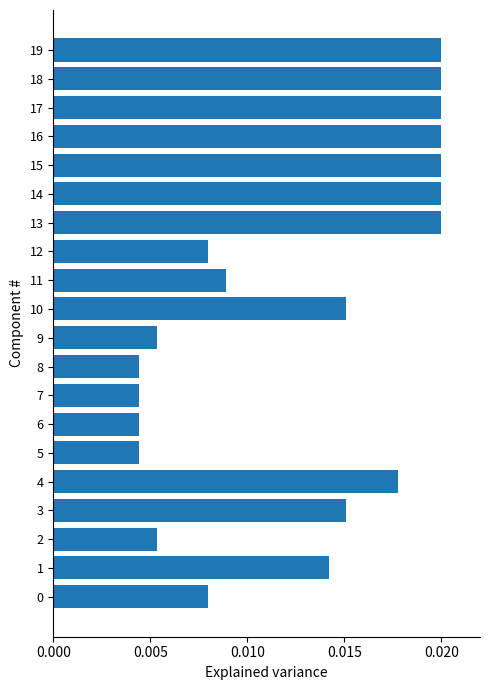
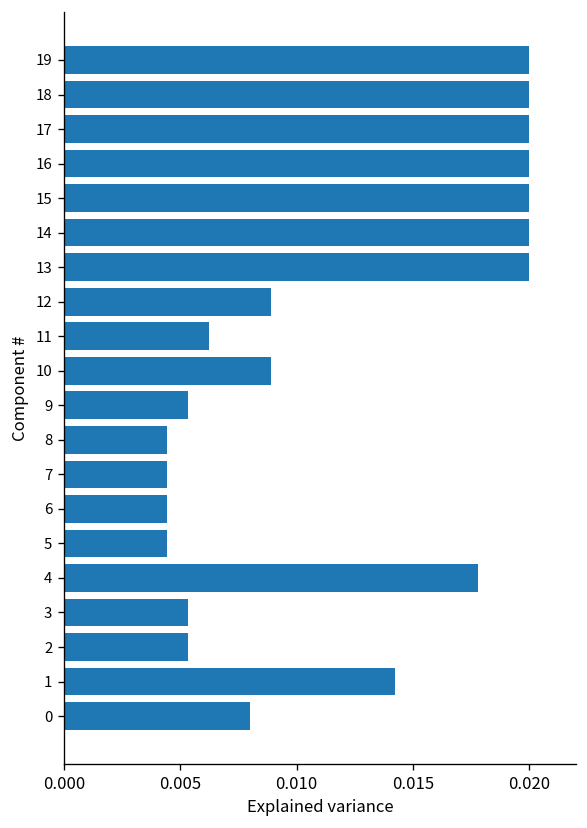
12: 0.0080 -> 0.0089
11: 0.0089 -> 0.0062
10: 0.0151 -> 0.0089
3: 0.0151 -> 0.0053
